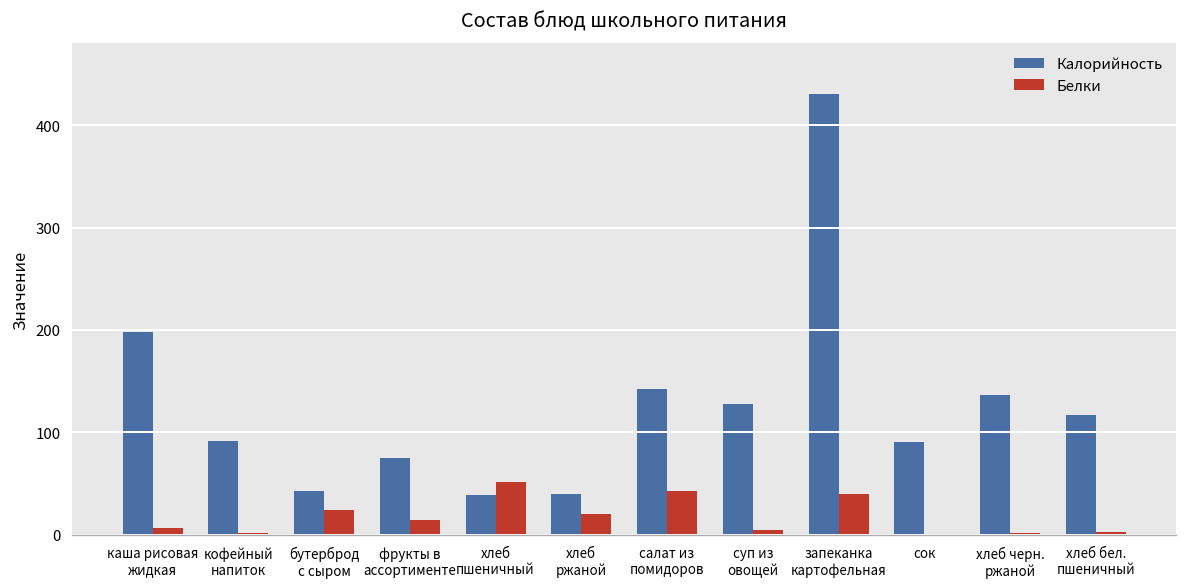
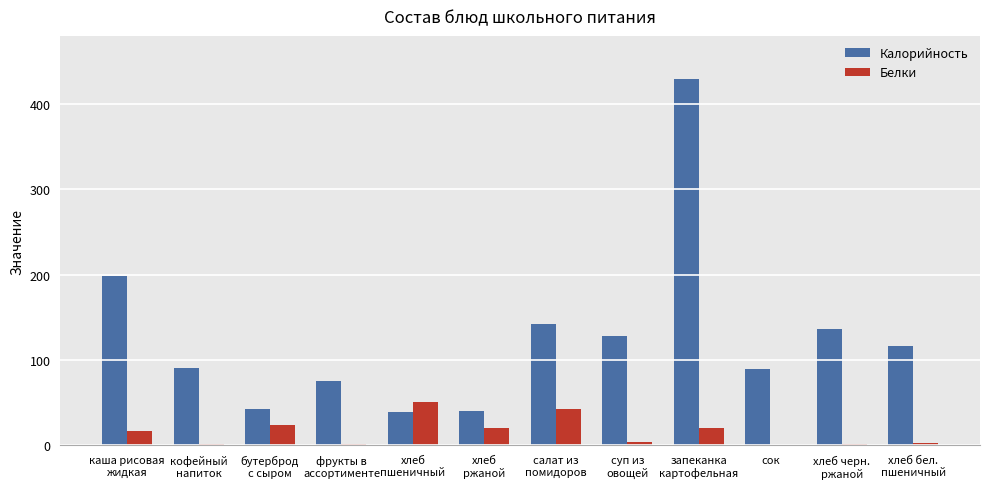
Белки, каша рисовая жидкая: 10 -> 20
Белки, фрукты в ассортименте: 10 -> 0
Белки, запеканка картофельная: 40 -> 20
